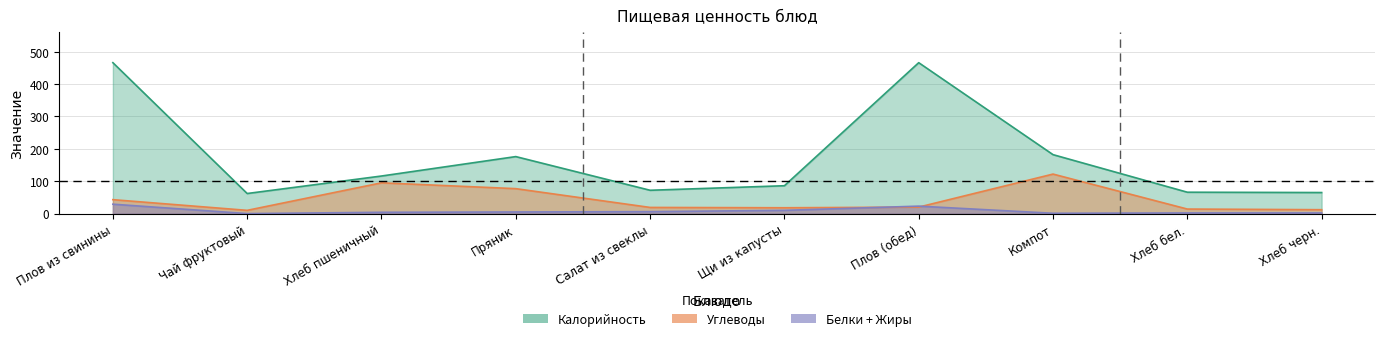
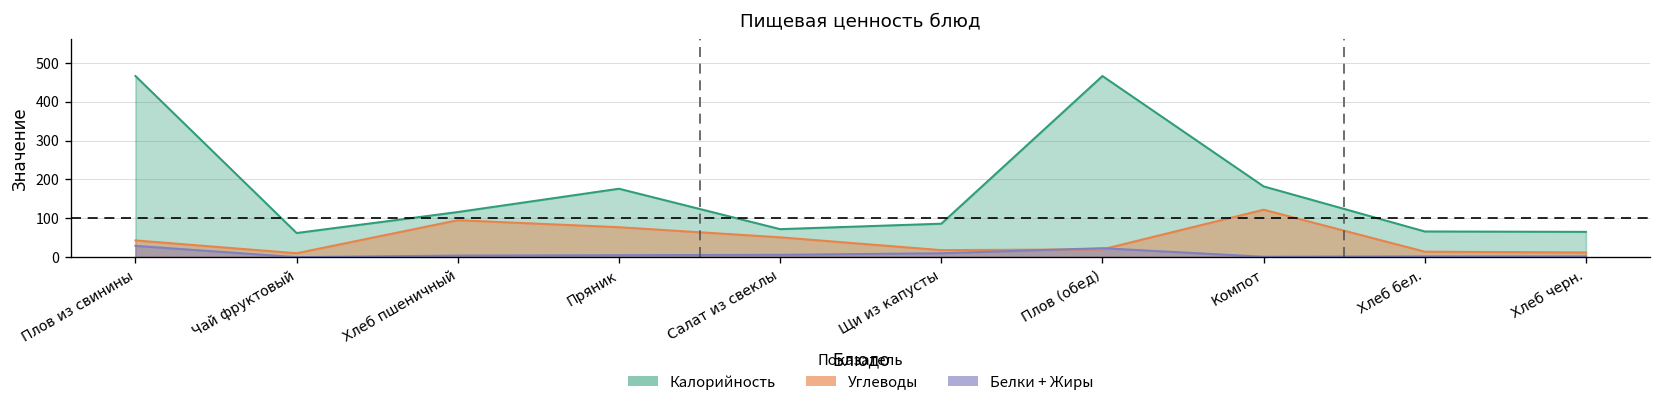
Углеводы, Салат из свеклы: 20 -> 50
